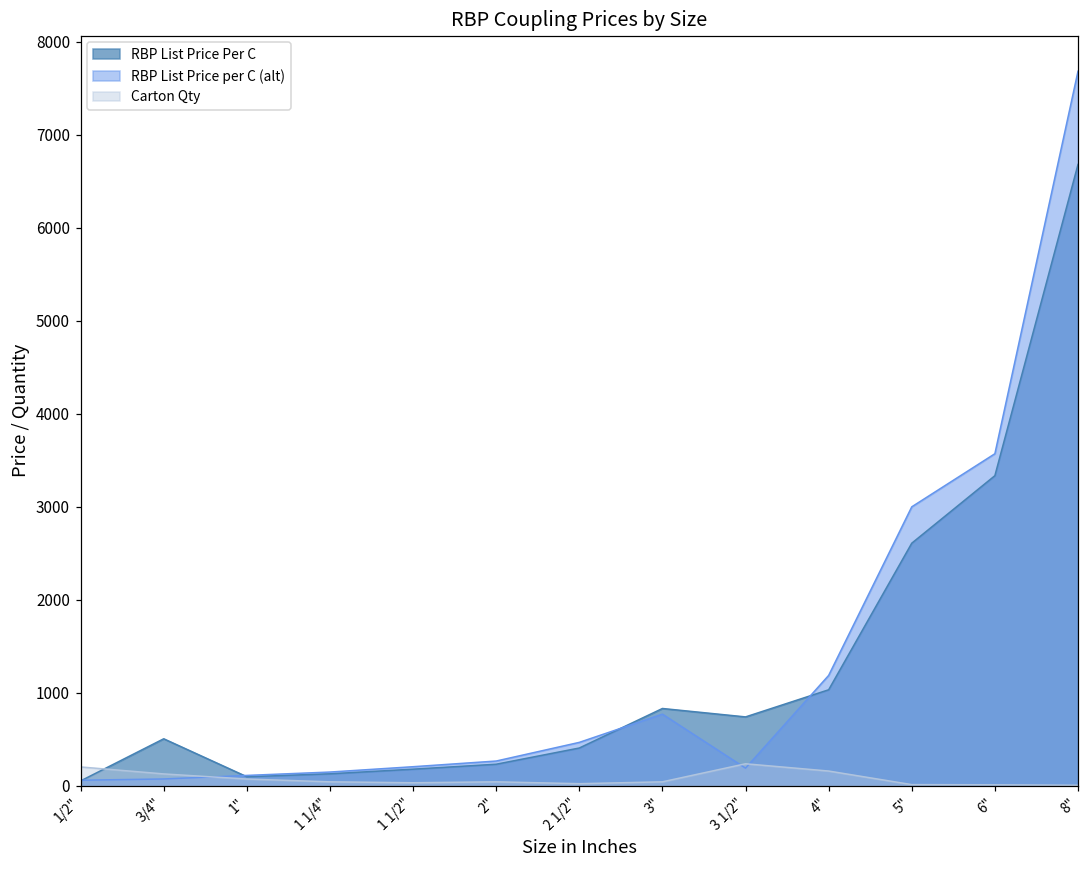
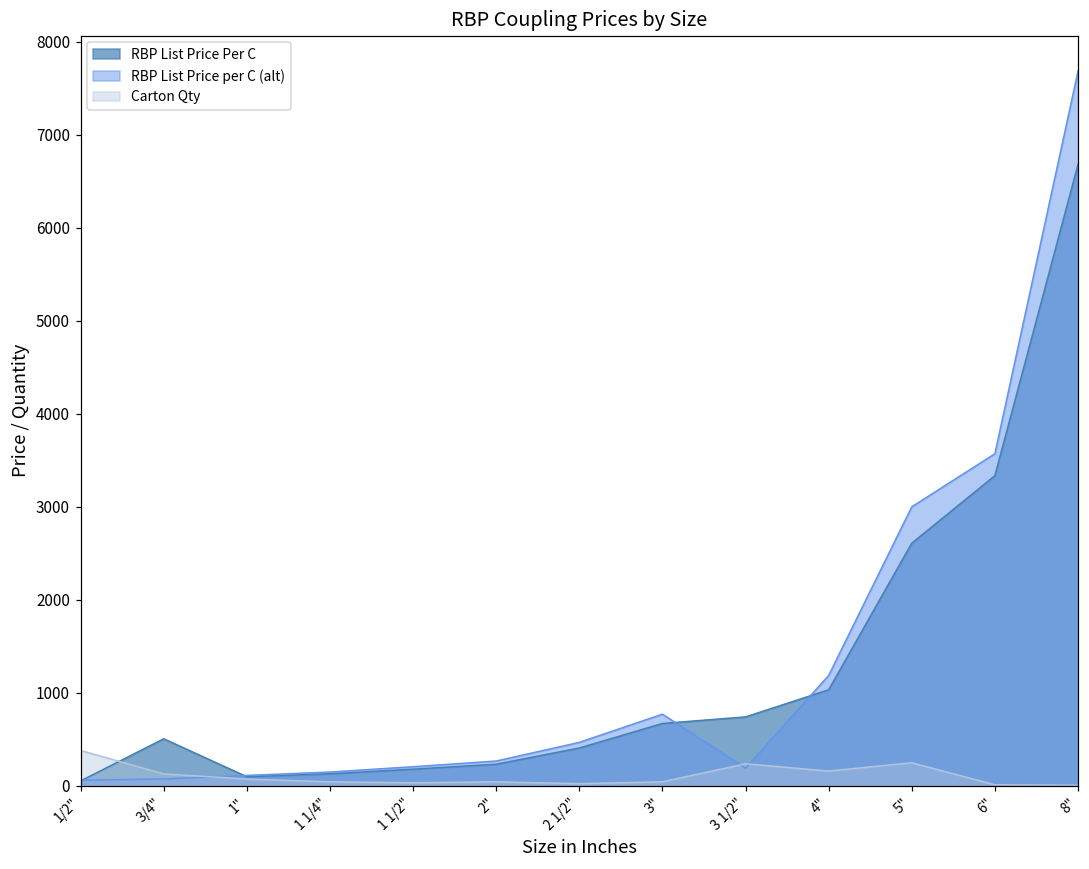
Carton Qty, 1/2": 200 -> 400
RBP List Price Per C, 3": 800 -> 700
Carton Qty, 5": 0 -> 200
